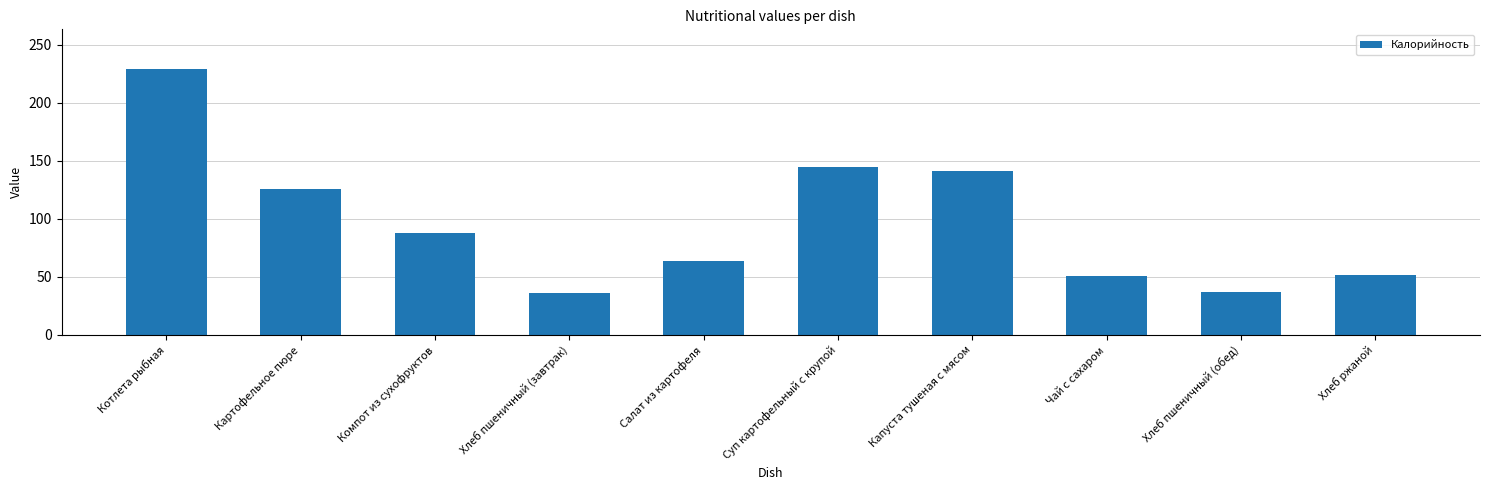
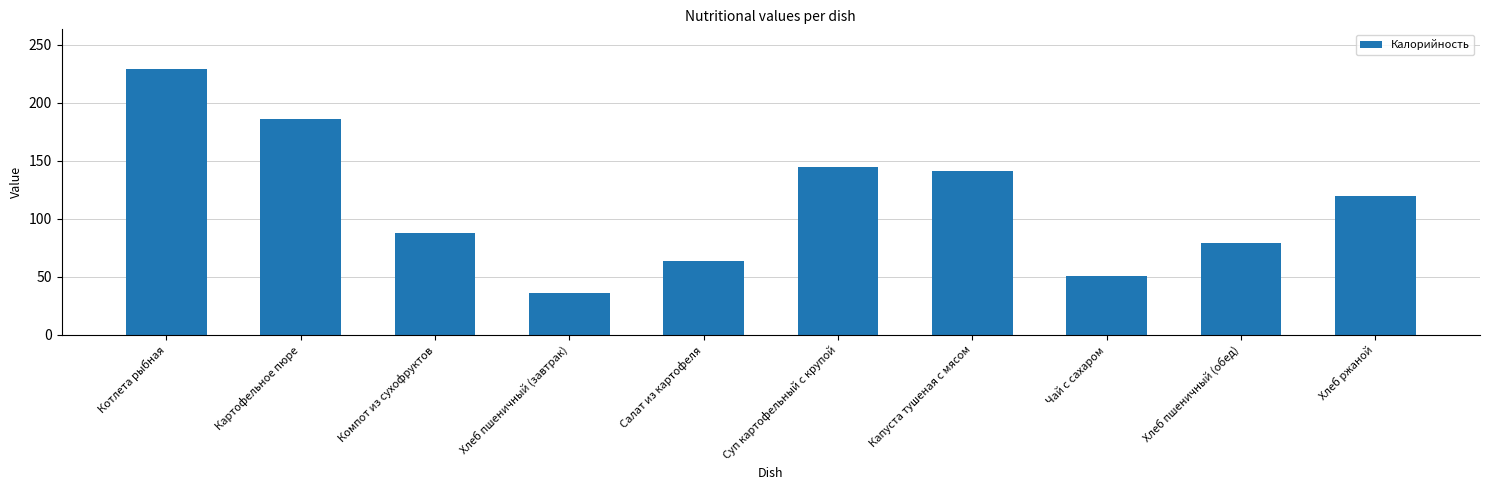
Картофельное пюре: 126 -> 186
Хлеб пшеничный (обед): 37 -> 79
Хлеб ржаной: 52 -> 120
